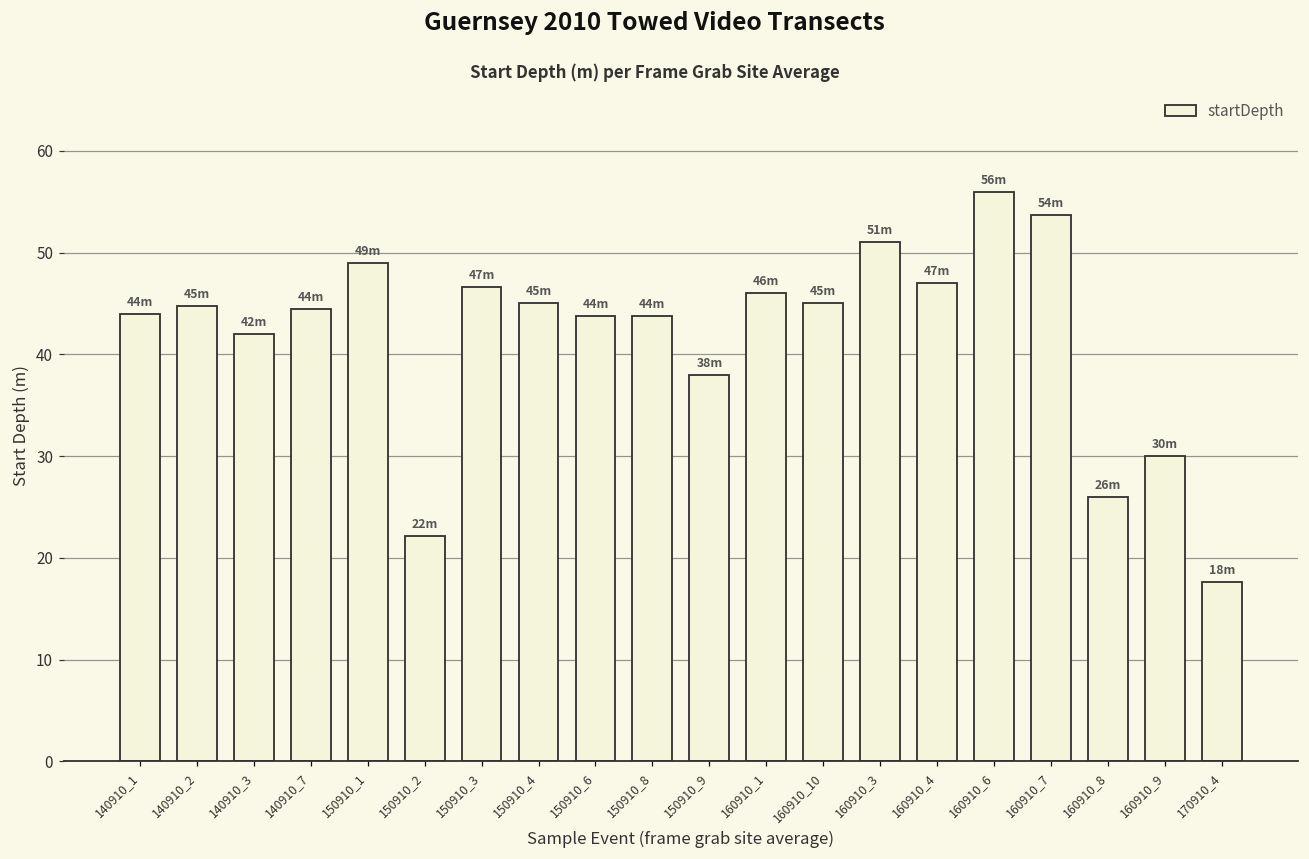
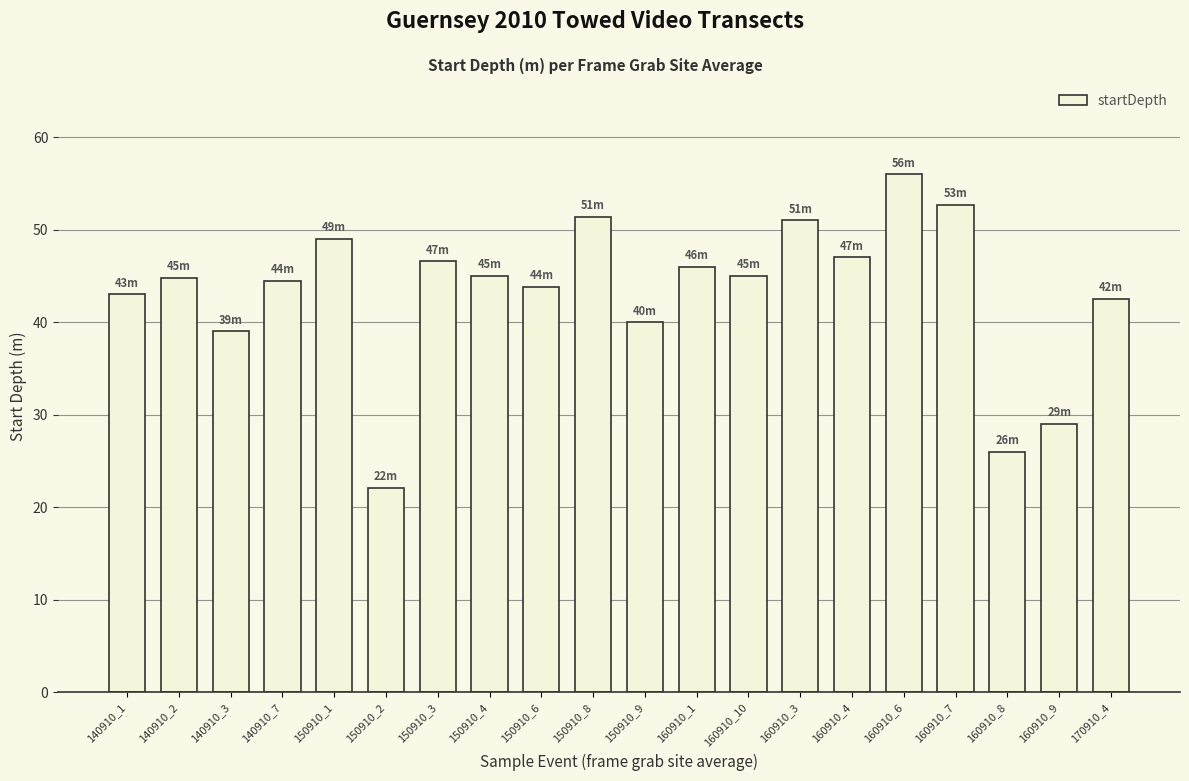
140910_1: 44m -> 43m
140910_3: 42m -> 39m
150910_8: 44m -> 51m
150910_9: 38m -> 40m
160910_7: 54m -> 53m
160910_9: 30m -> 29m
170910_4: 18m -> 42m
